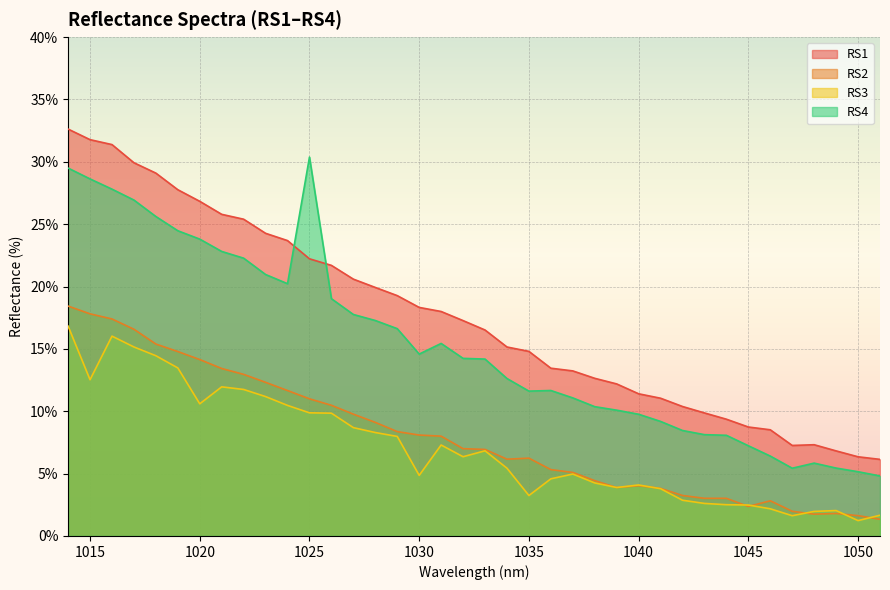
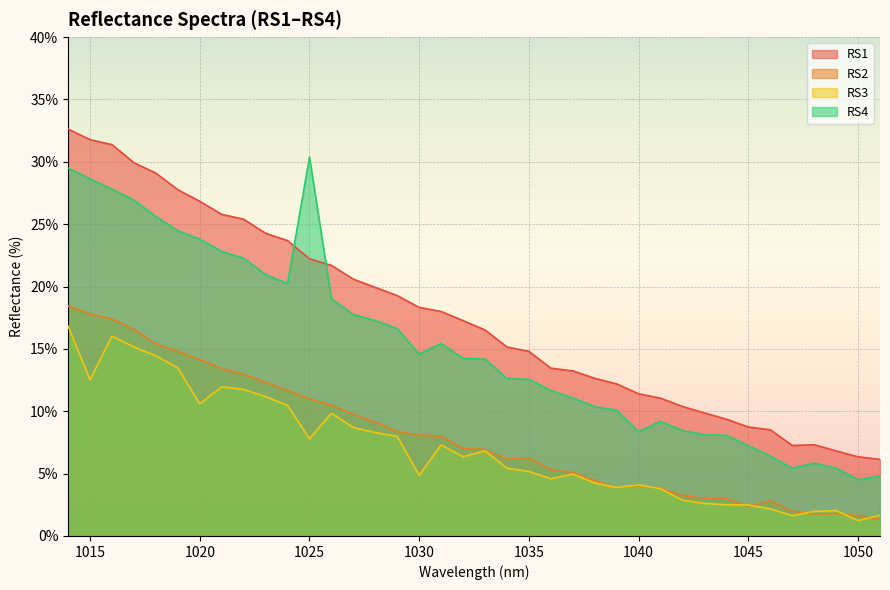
RS3, 1025: 9.9% -> 7.8%
RS3, 1035: 3.2% -> 5.2%
RS4, 1035: 11.6% -> 12.6%
RS4, 1040: 9.8% -> 8.4%
RS4, 1050: 5.2% -> 4.5%
